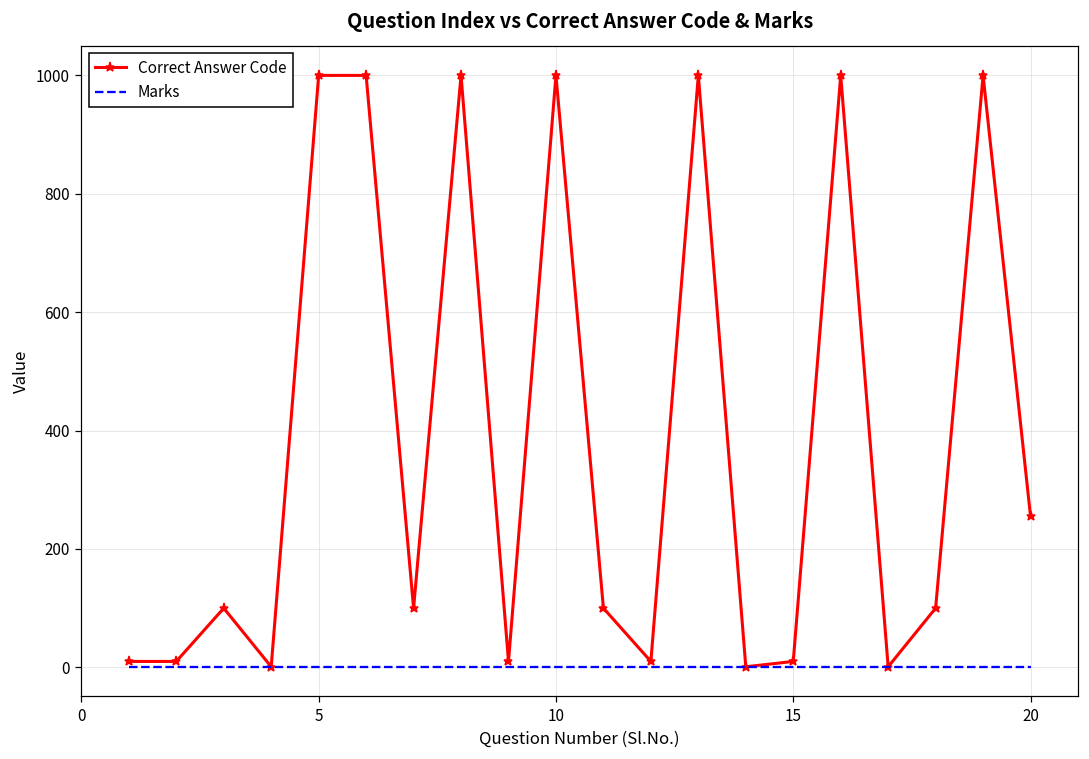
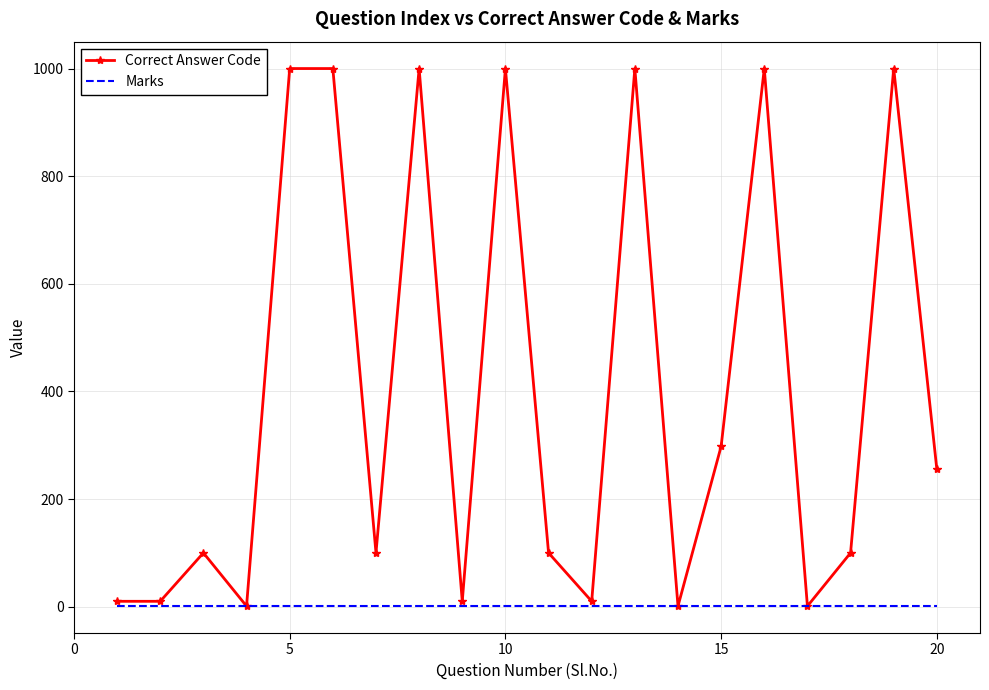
Correct Answer Code, 15: 10 -> 300
